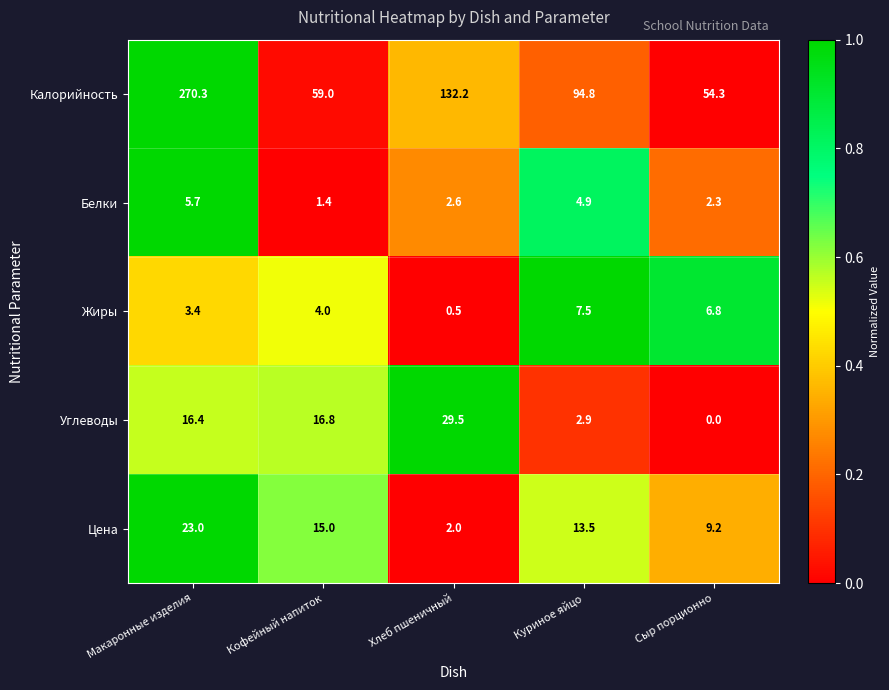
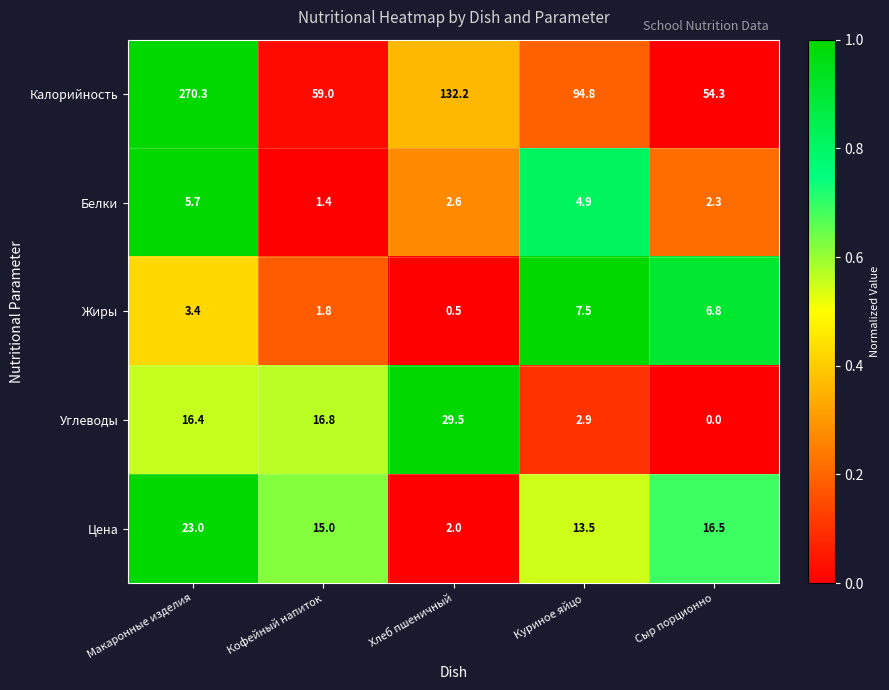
Жиры, Кофейный напиток: 4.0 -> 1.8
Цена, Сыр порционно: 9.2 -> 16.5
